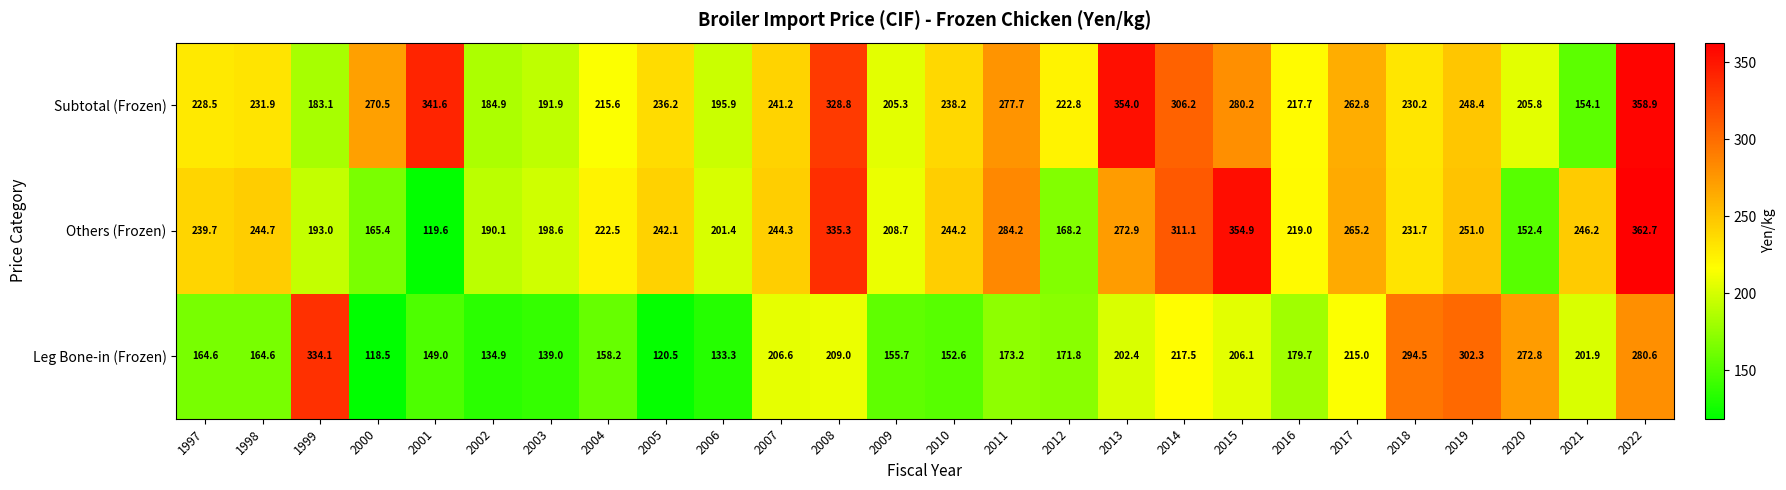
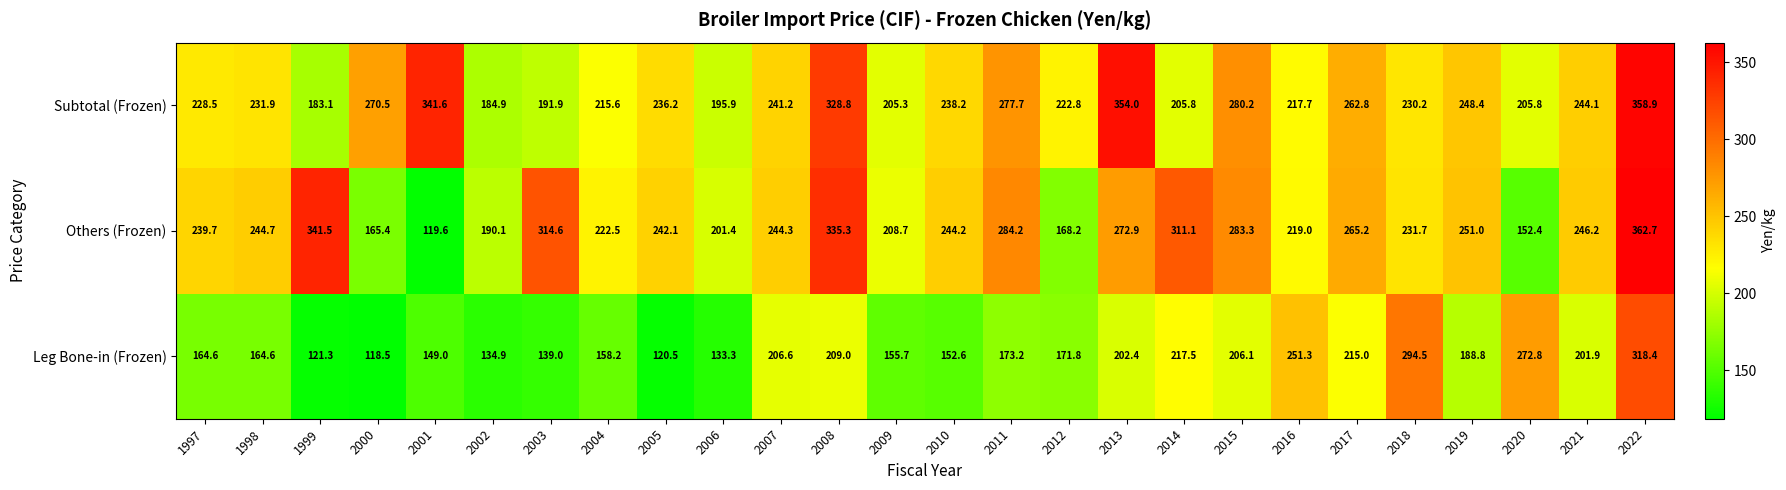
Subtotal (Frozen), 2014: 306.2 -> 205.8
Subtotal (Frozen), 2021: 154.1 -> 244.1
Others (Frozen), 1999: 193.0 -> 341.5
Others (Frozen), 2003: 198.6 -> 314.6
Others (Frozen), 2015: 354.9 -> 283.3
Leg Bone-in (Frozen), 1999: 334.1 -> 121.3
Leg Bone-in (Frozen), 2016: 179.7 -> 251.3
Leg Bone-in (Frozen), 2019: 302.3 -> 188.8
Leg Bone-in (Frozen), 2022: 280.6 -> 318.4
